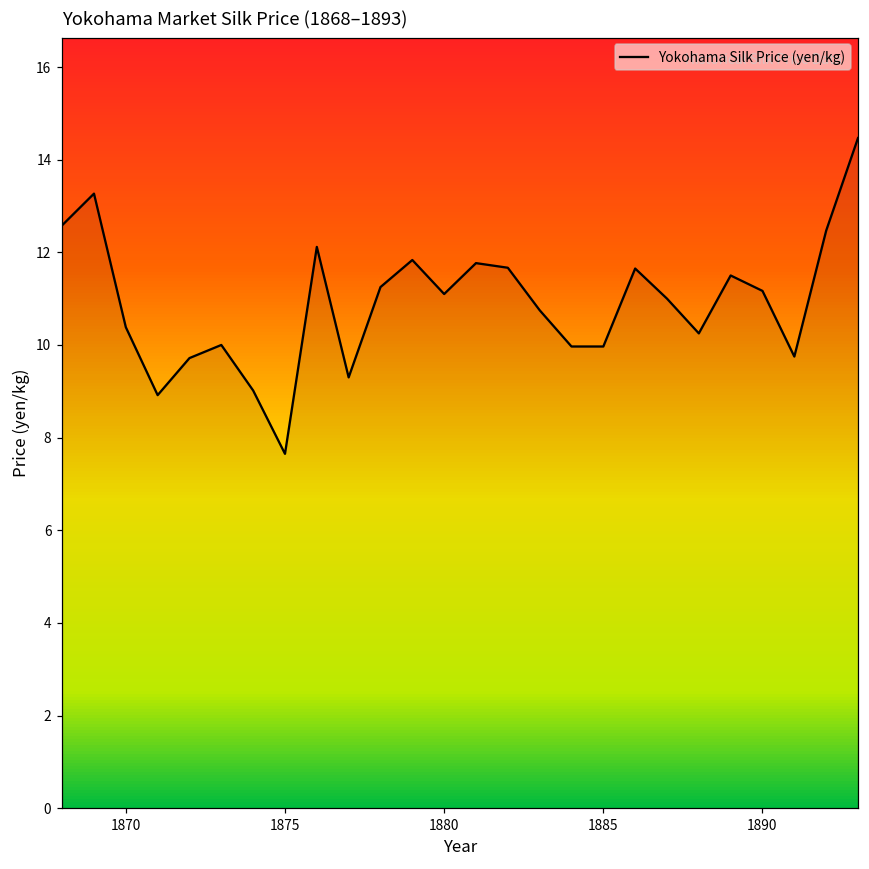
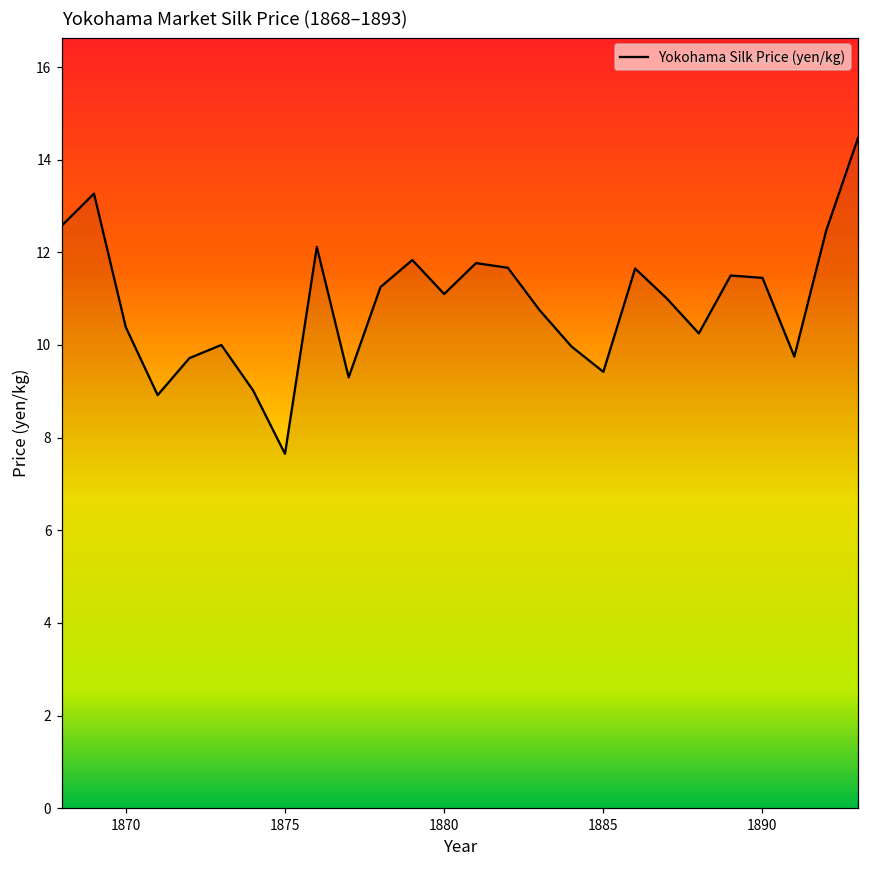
1885: 10.0 -> 9.4
1890: 11.2 -> 11.4
